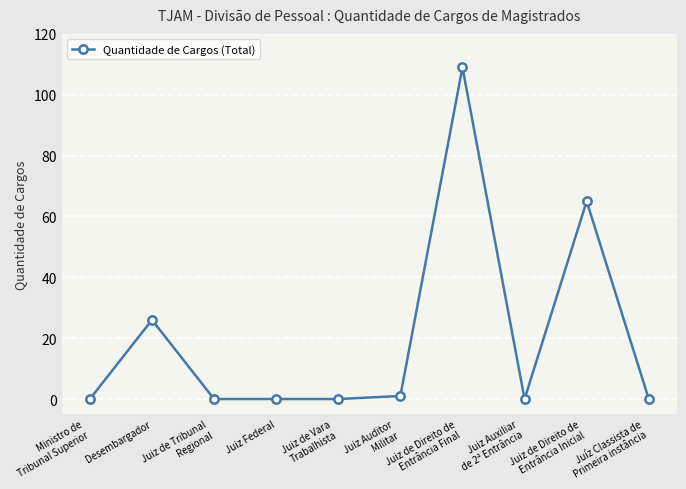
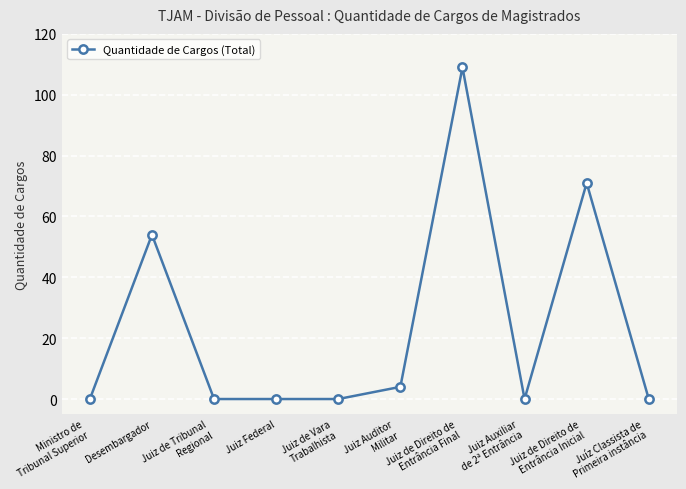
Desembargador: 26 -> 54
Juiz Auditor Militar: 1 -> 4
Juiz de Direito de Entrância Inicial: 65 -> 71
